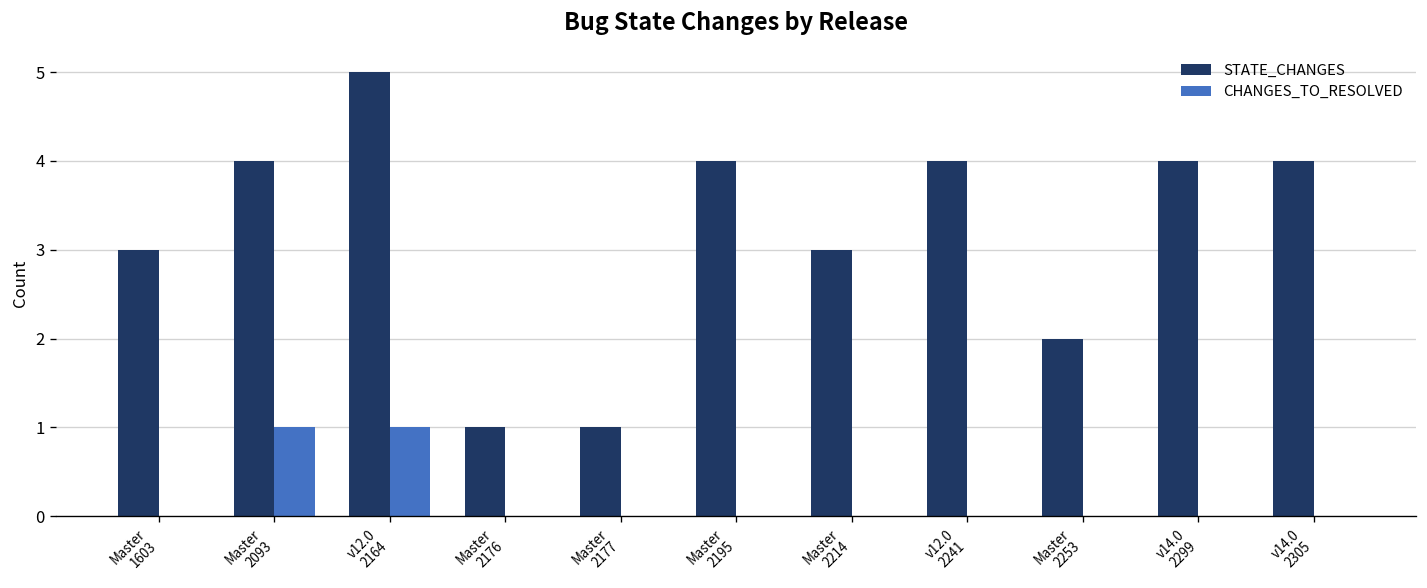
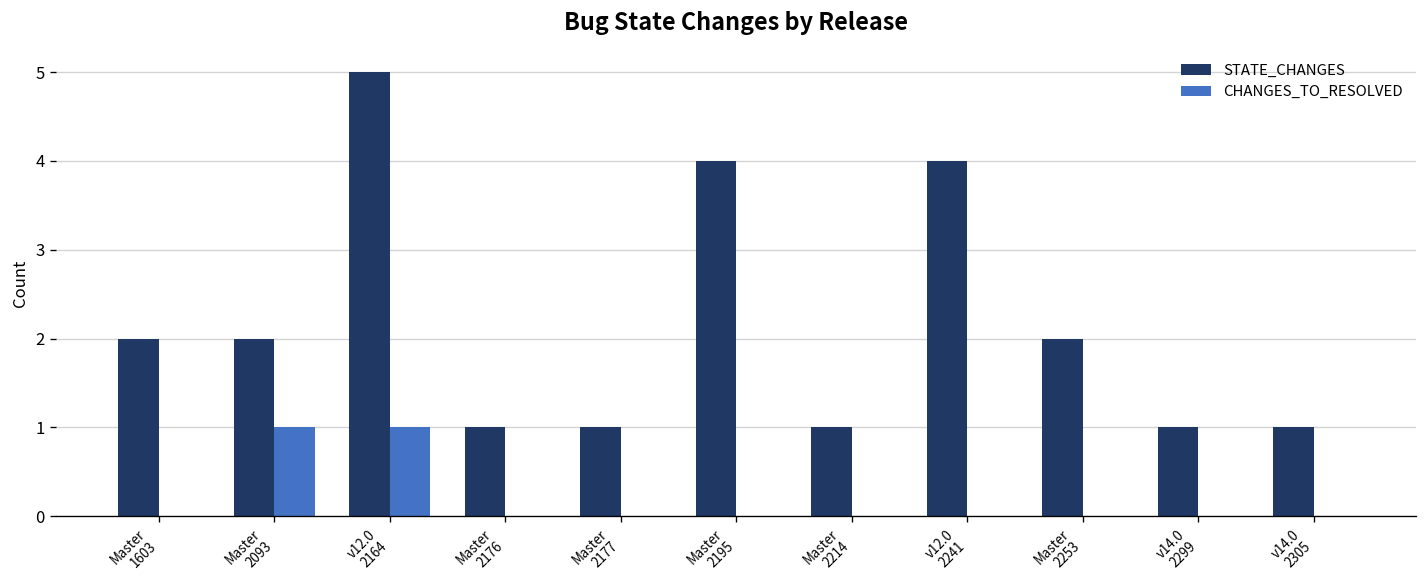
STATE_CHANGES, Master 1603: 3 -> 2
STATE_CHANGES, Master 2093: 4 -> 2
STATE_CHANGES, Master 2214: 3 -> 1
STATE_CHANGES, v14.0 2299: 4 -> 1
STATE_CHANGES, v14.0 2305: 4 -> 1
